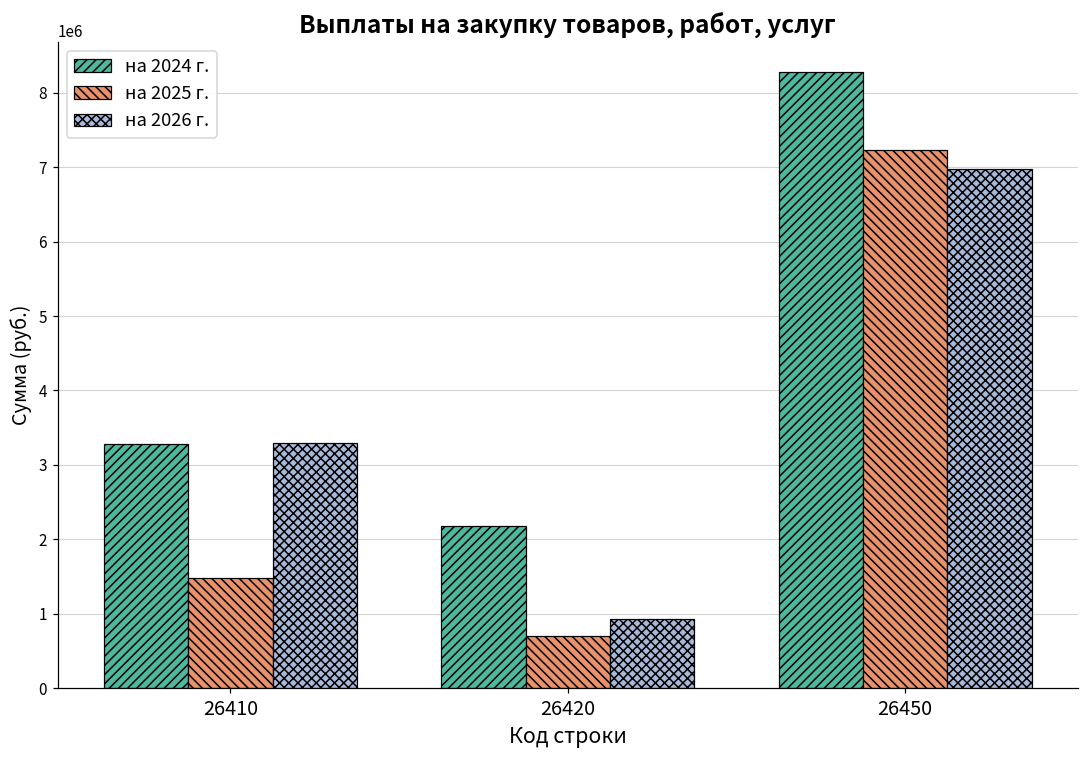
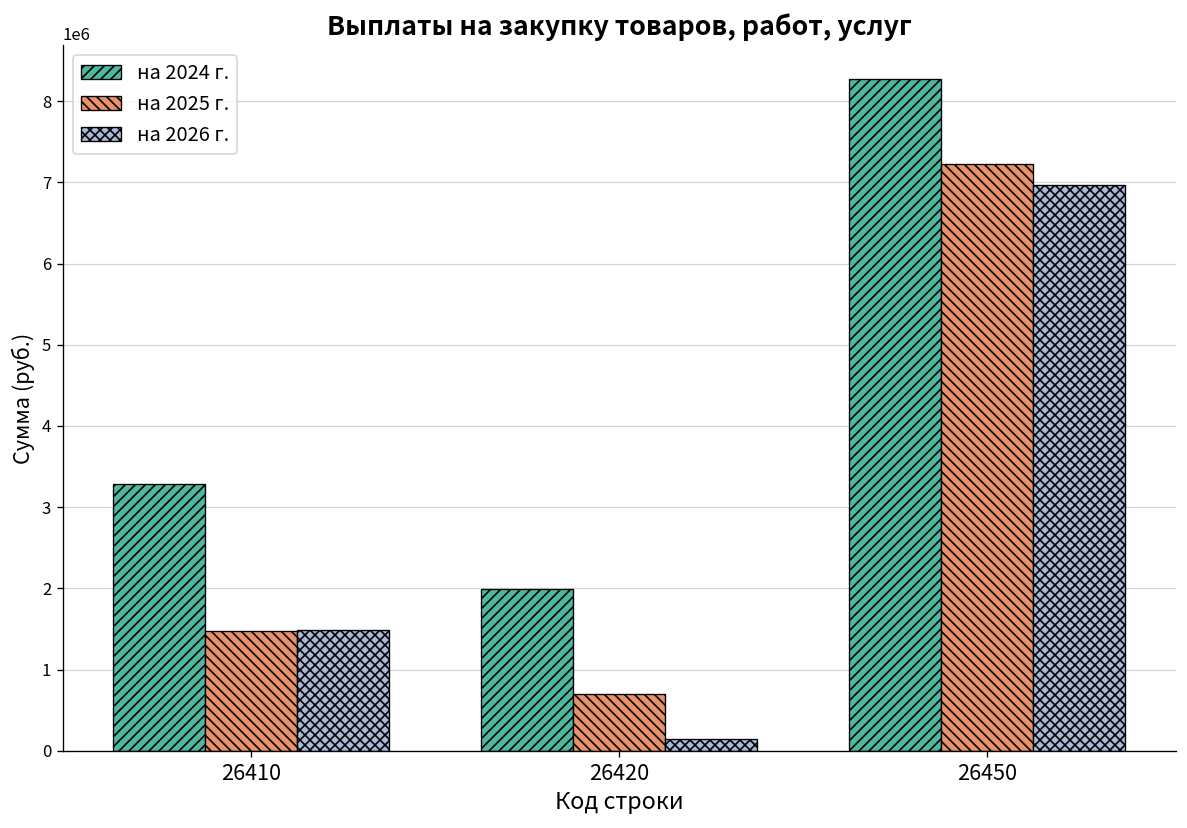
на 2026 г., 26410: 3300000 -> 1500000
на 2024 г., 26420: 2200000 -> 2000000
на 2026 г., 26420: 900000 -> 100000
